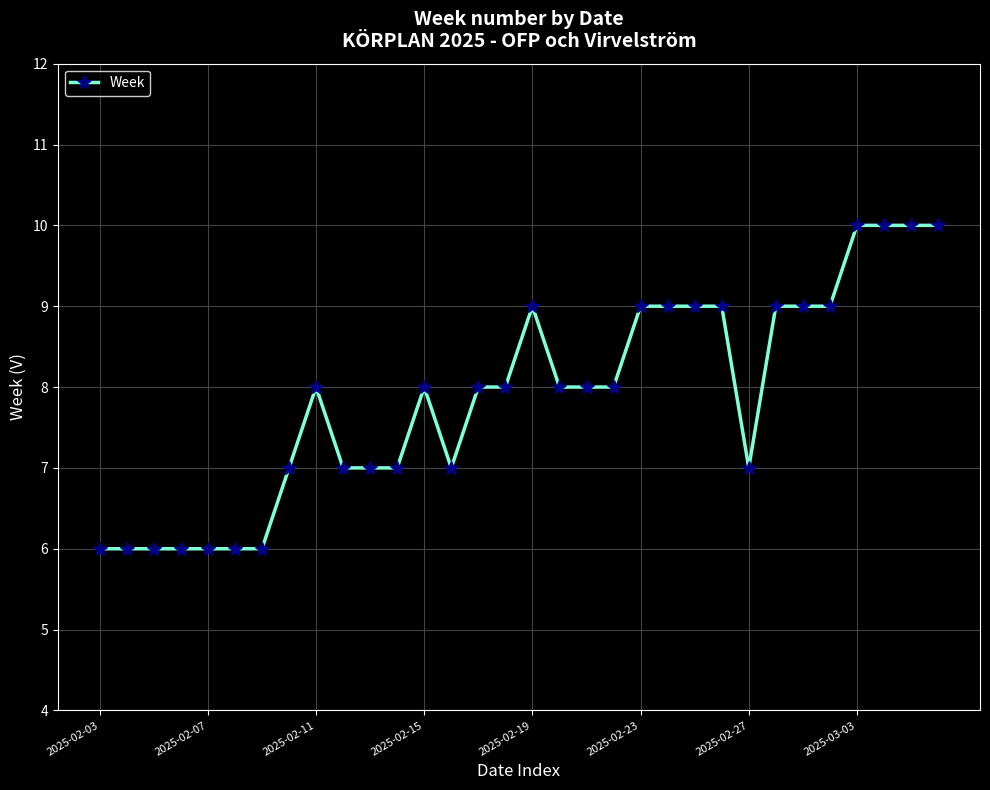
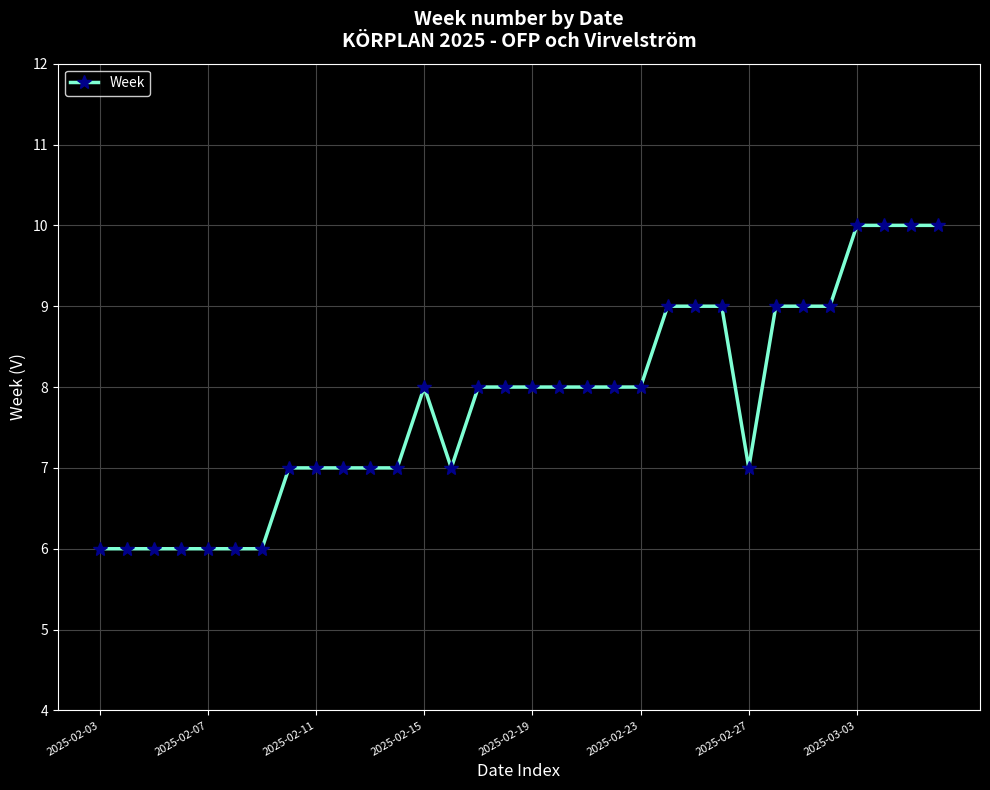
2025-02-11: 8 -> 7
2025-02-19: 9 -> 8
2025-02-23: 9 -> 8
